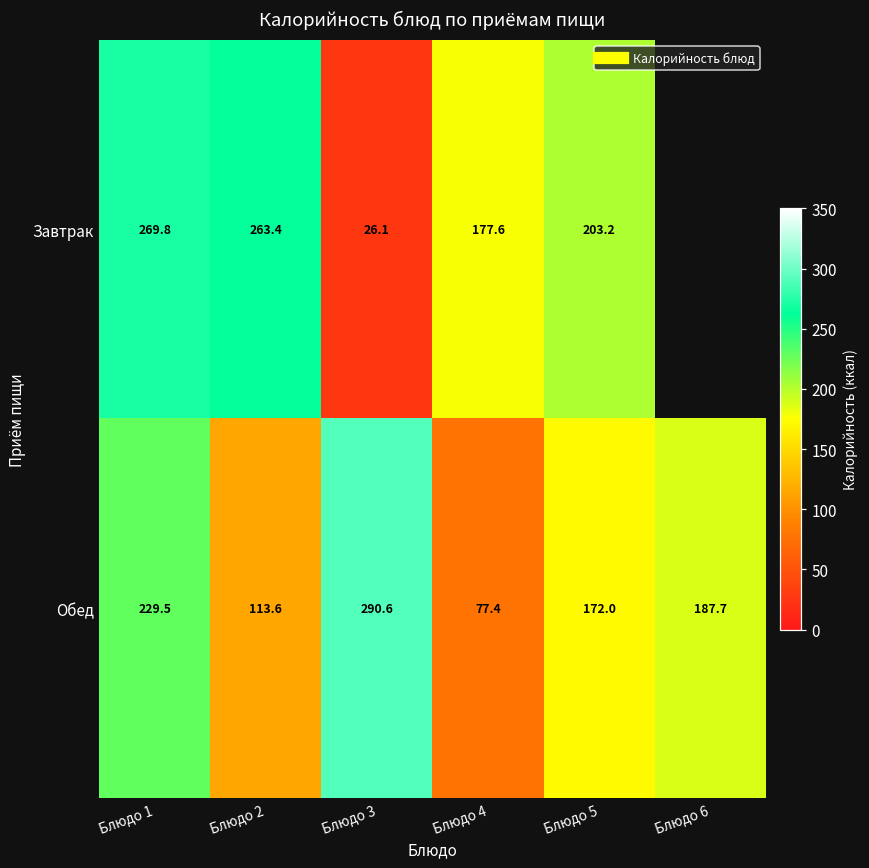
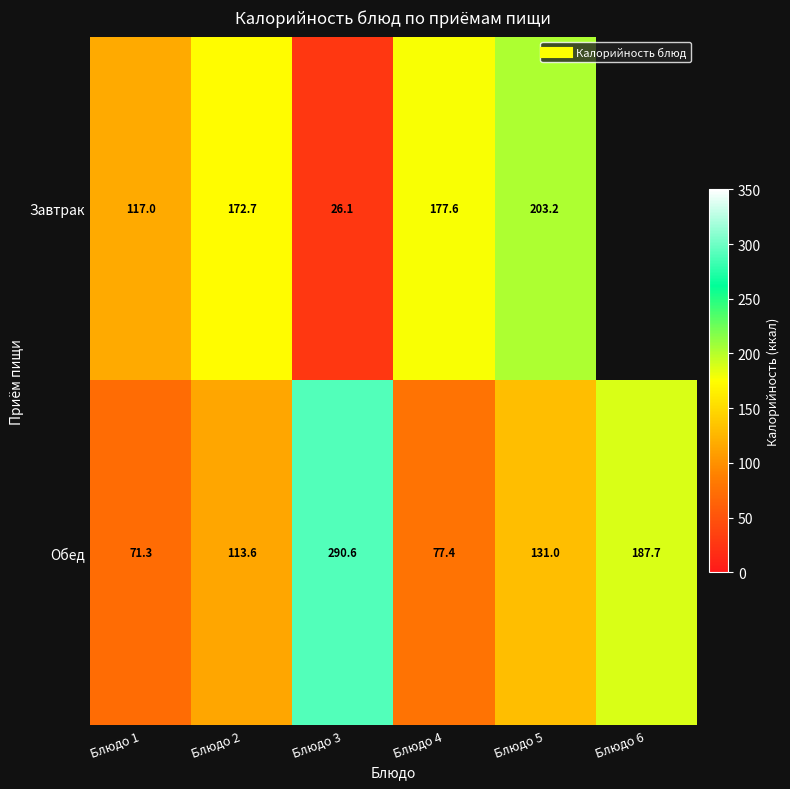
Завтрак, Блюдо 1: 269.8 -> 117.0
Завтрак, Блюдо 2: 263.4 -> 172.7
Обед, Блюдо 1: 229.5 -> 71.3
Обед, Блюдо 5: 172.0 -> 131.0
